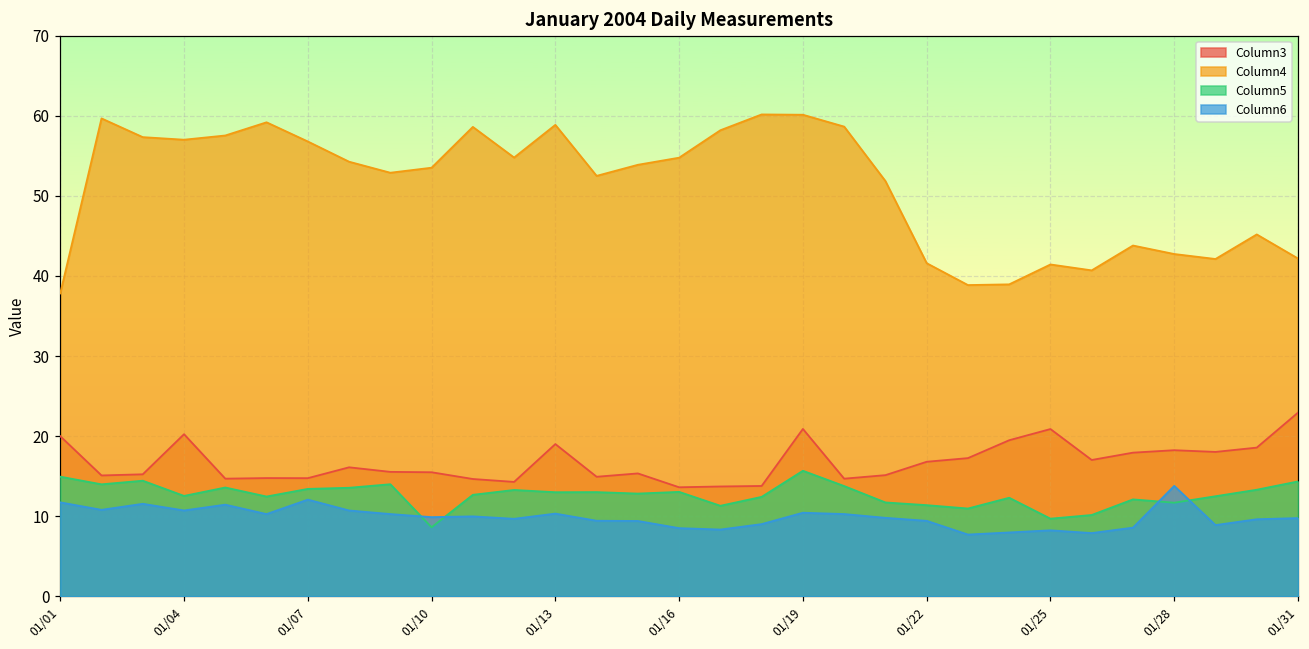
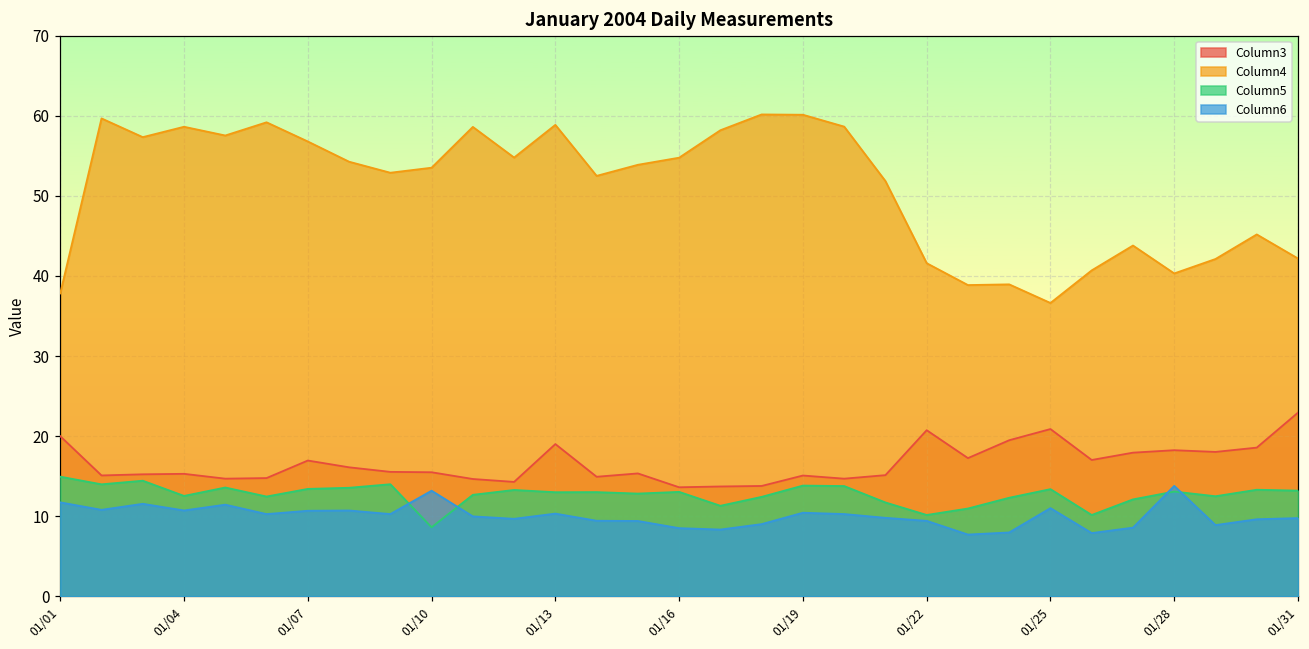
Column3, 01/04: 20 -> 15
Column4, 01/04: 57 -> 59
Column3, 01/07: 15 -> 17
Column6, 01/07: 12 -> 11
Column6, 01/10: 10 -> 13
Column3, 01/19: 21 -> 15
Column5, 01/19: 16 -> 14
Column3, 01/22: 17 -> 21
Column5, 01/22: 11 -> 10
Column4, 01/25: 41 -> 37
Column5, 01/25: 10 -> 13
Column6, 01/25: 8 -> 11
Column4, 01/28: 43 -> 40
Column5, 01/28: 12 -> 13
Column5, 01/31: 14 -> 13
